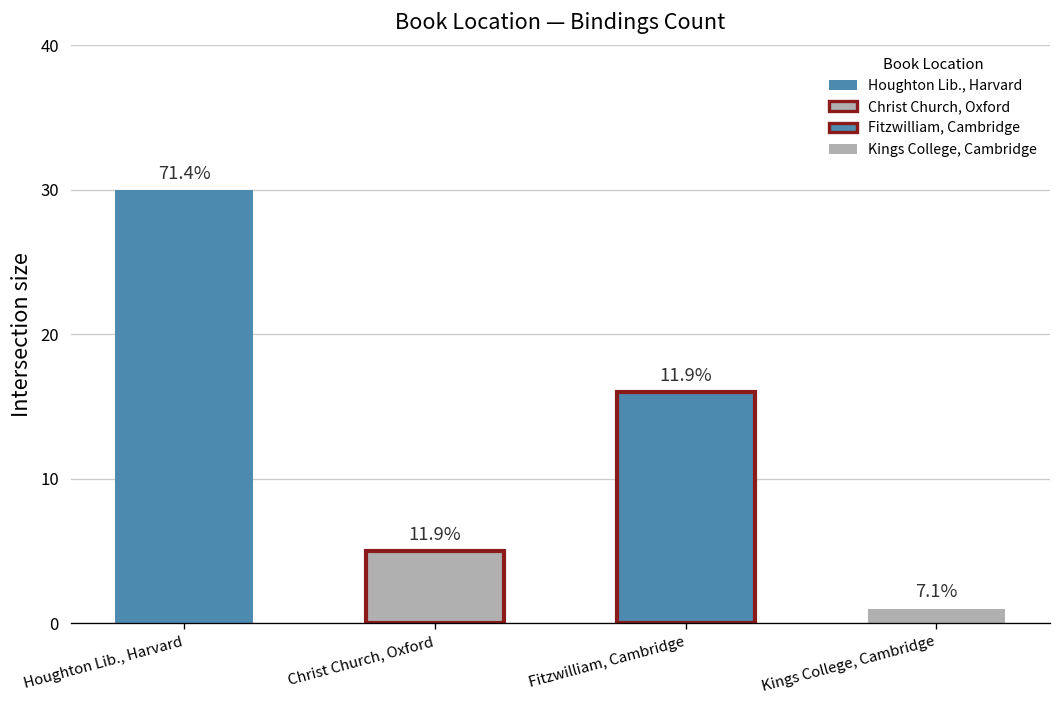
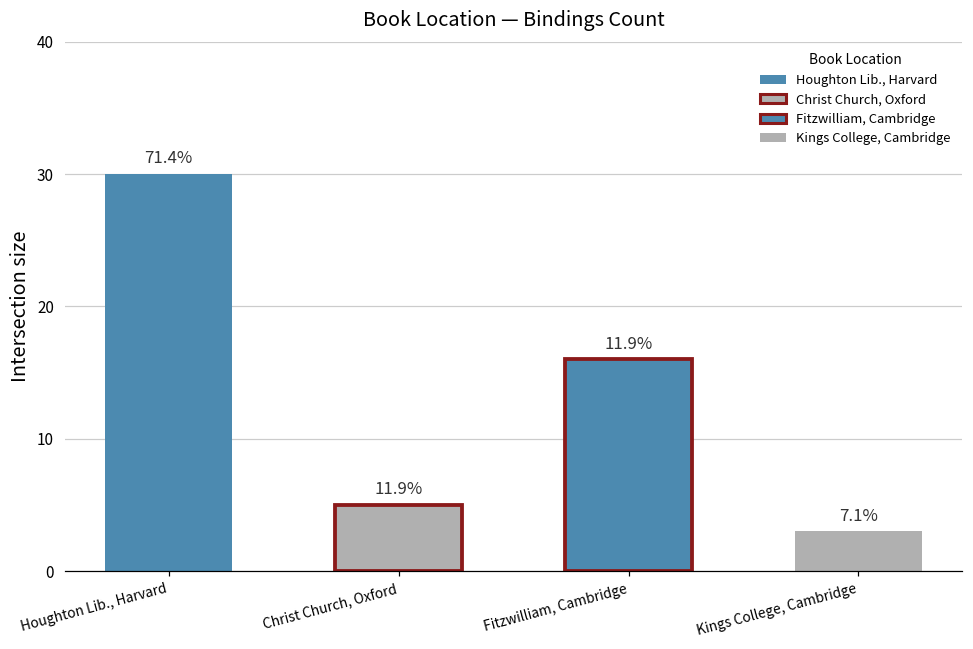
Kings College, Cambridge: 1 -> 3
